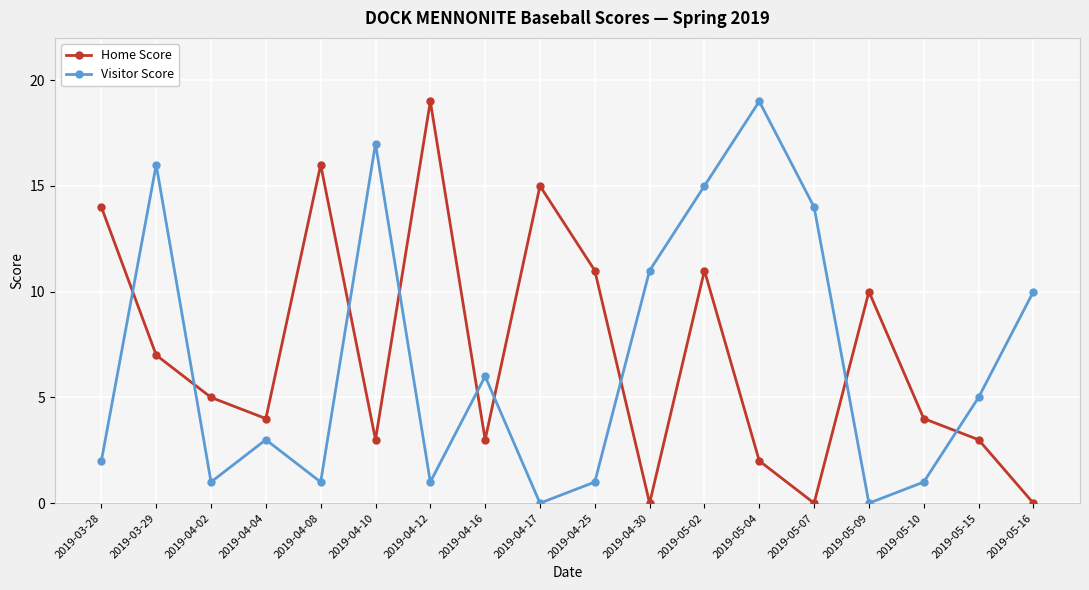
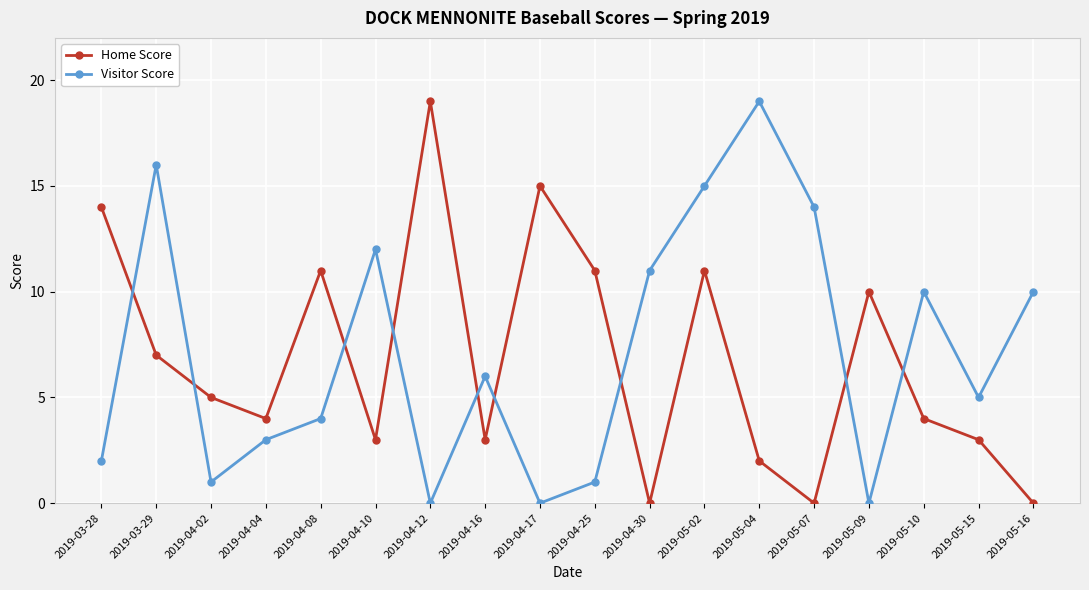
Home Score, 2019-04-08: 16 -> 11
Visitor Score, 2019-04-08: 1 -> 4
Visitor Score, 2019-04-10: 17 -> 12
Visitor Score, 2019-04-12: 1 -> 0
Visitor Score, 2019-05-10: 1 -> 10
